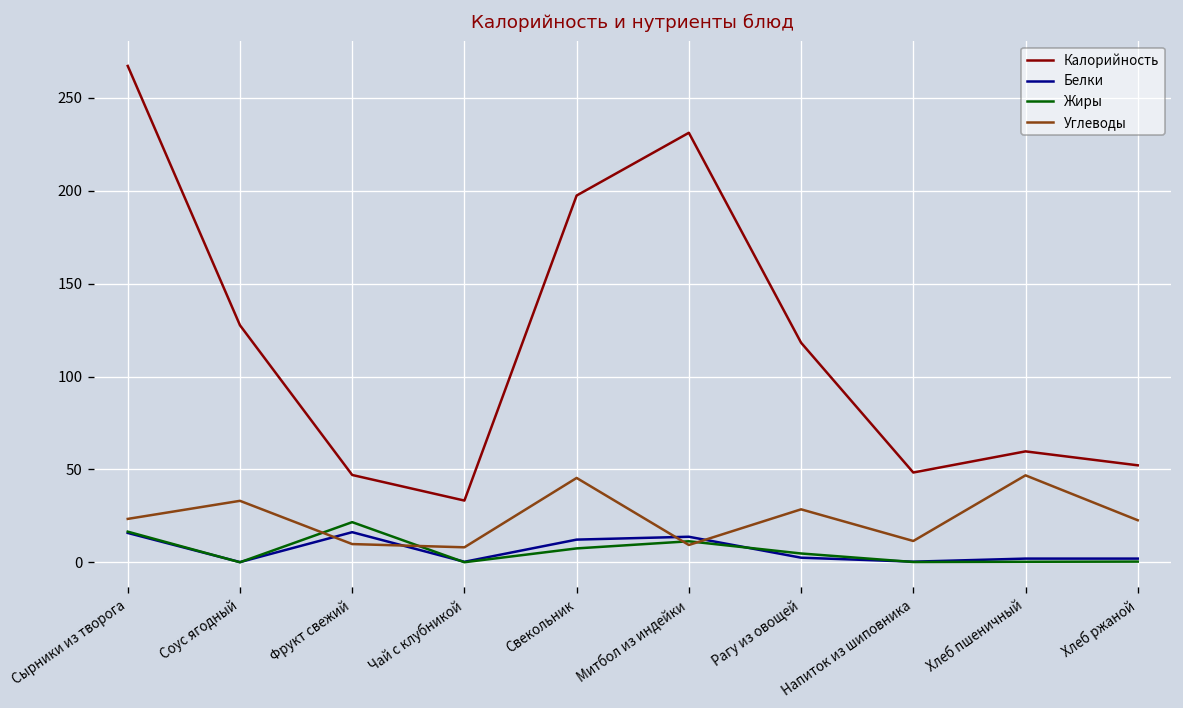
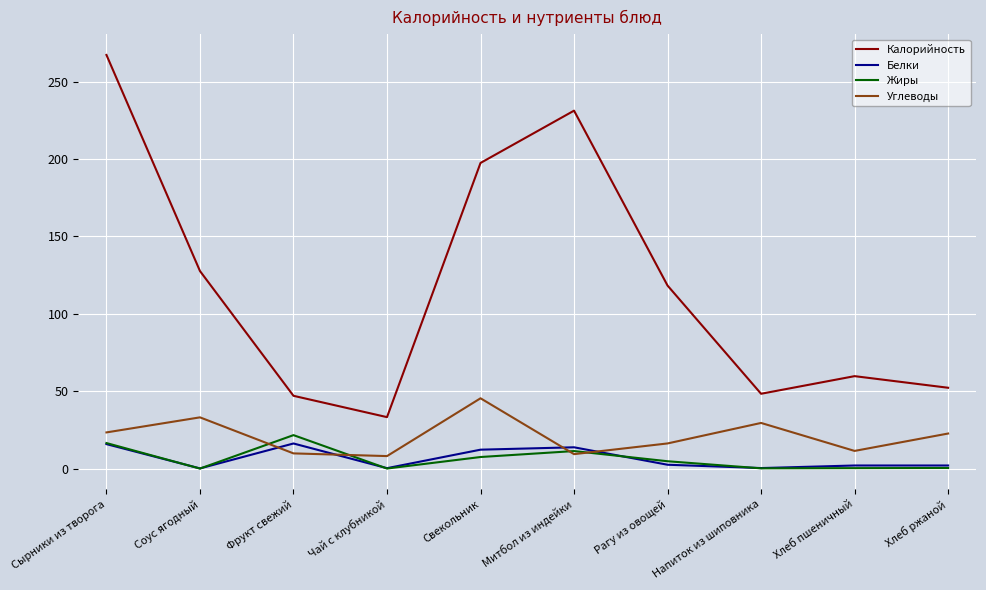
Углеводы, Рагу из овощей: 29 -> 16
Углеводы, Напиток из шиповника: 11 -> 29
Углеводы, Хлеб пшеничный: 47 -> 11
